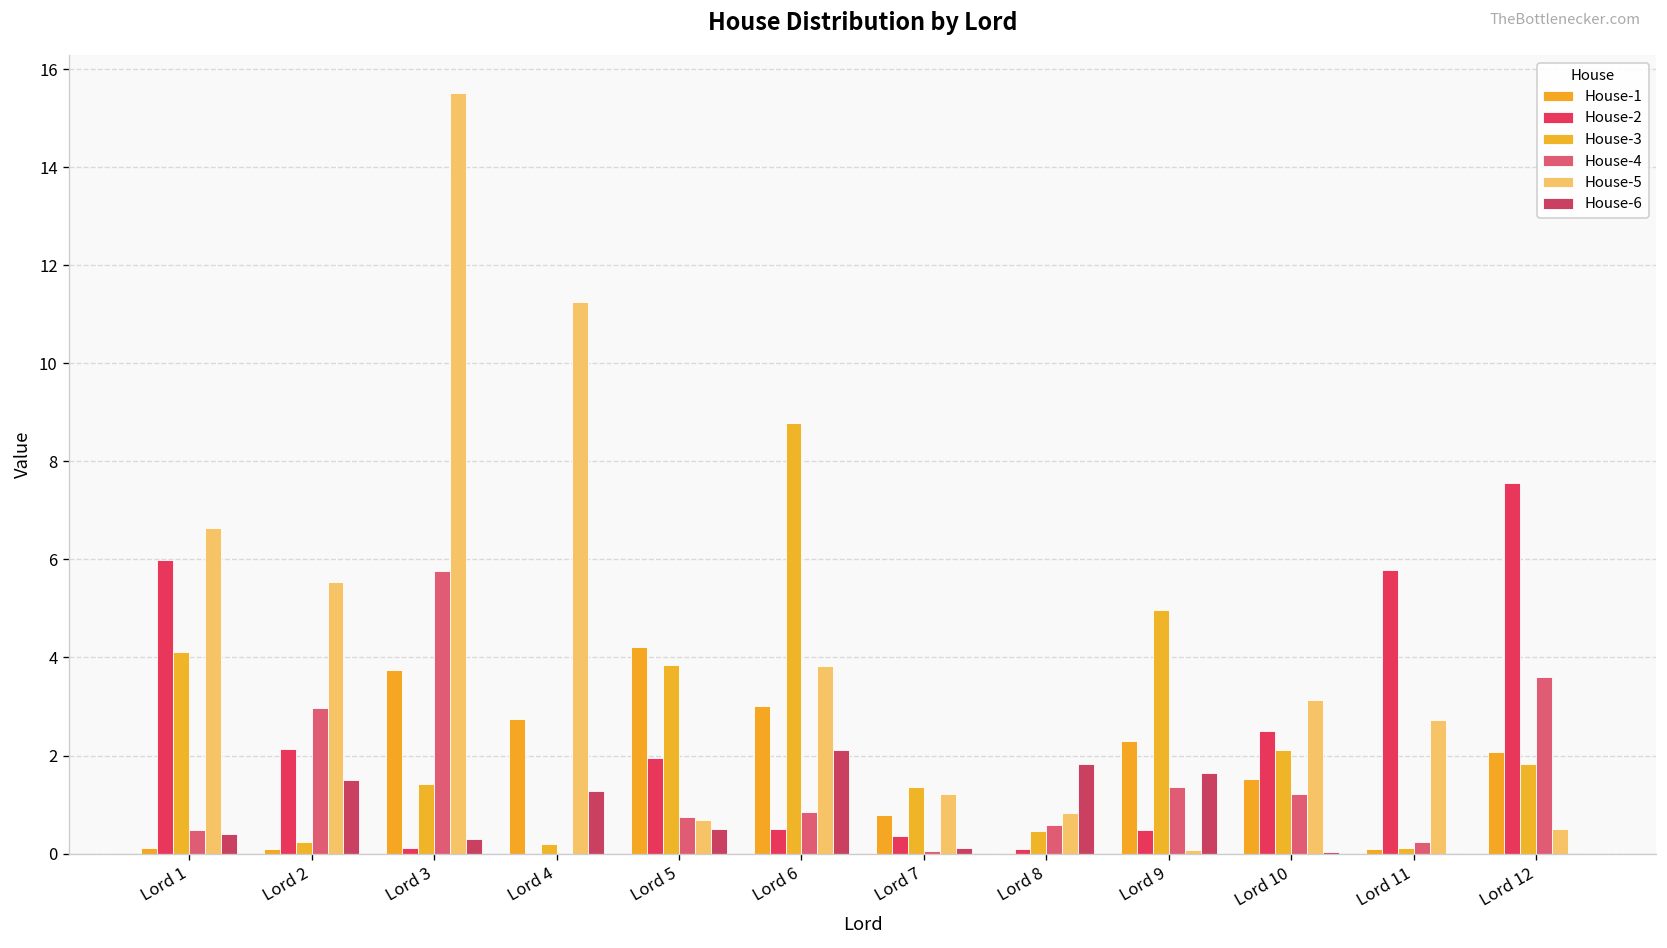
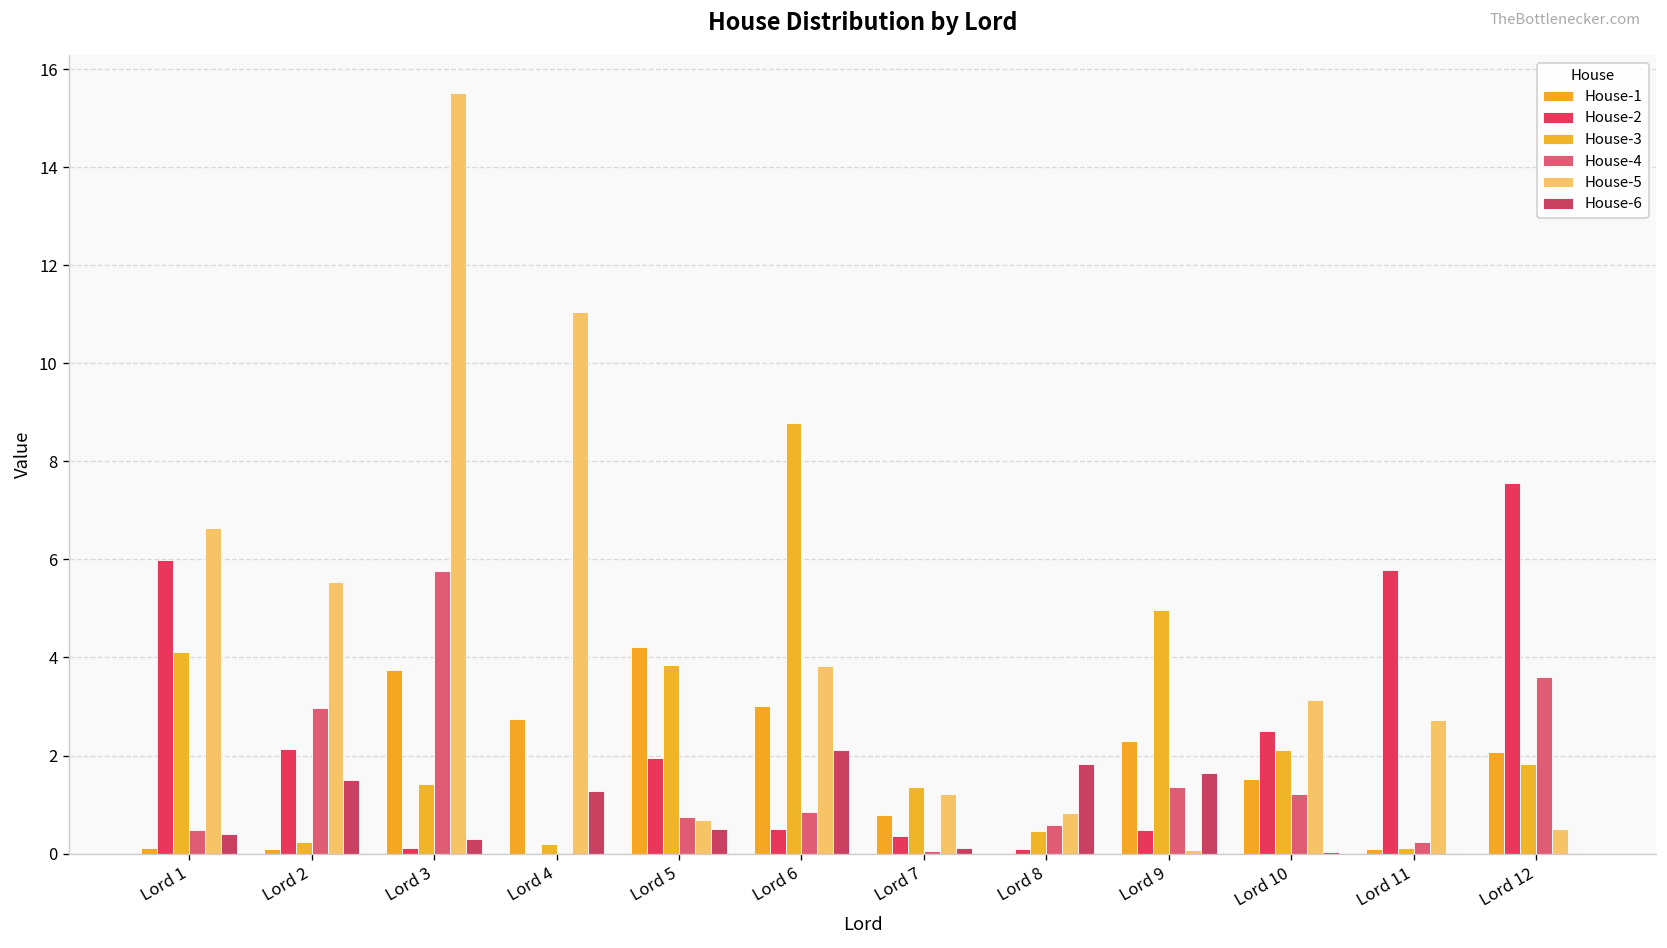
House-5, Lord 4: 11.3 -> 11.0
